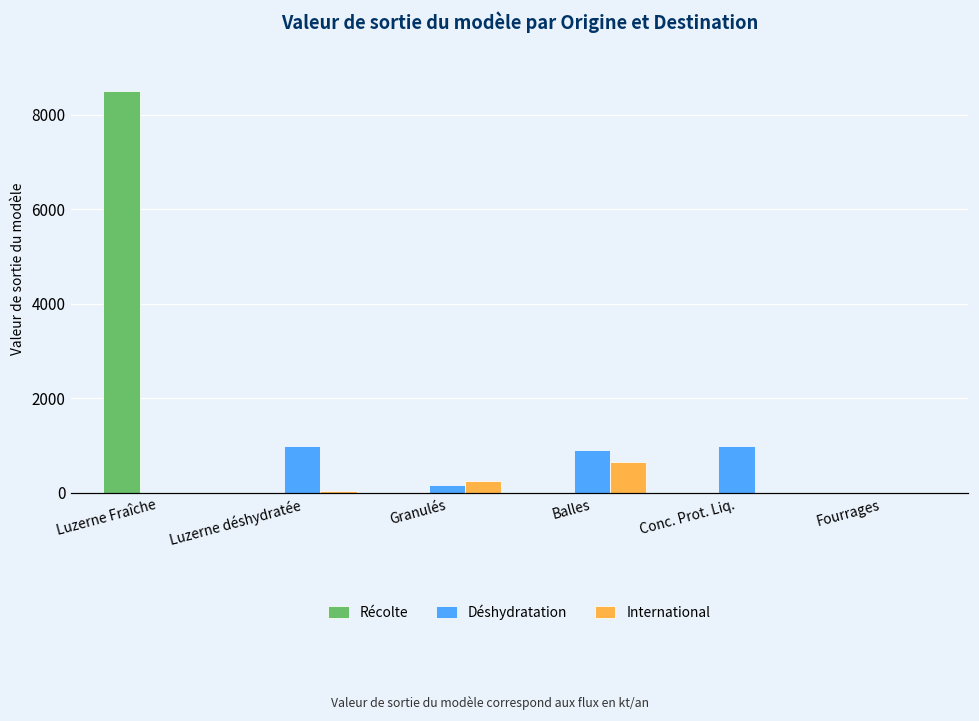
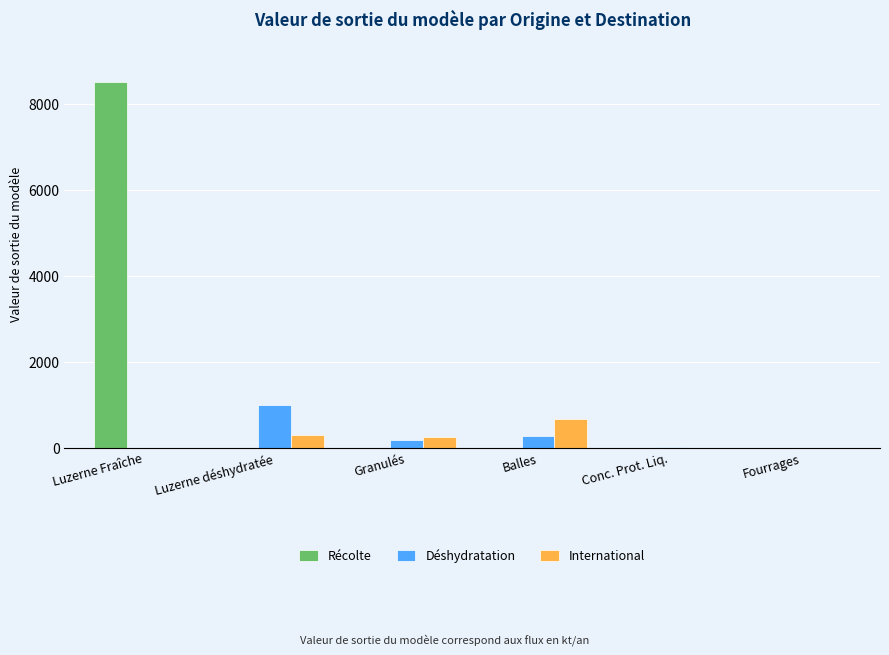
International, Luzerne déshydratée: 0 -> 300
Déshydratation, Balles: 900 -> 300
Déshydratation, Conc. Prot. Liq.: 1000 -> 0
